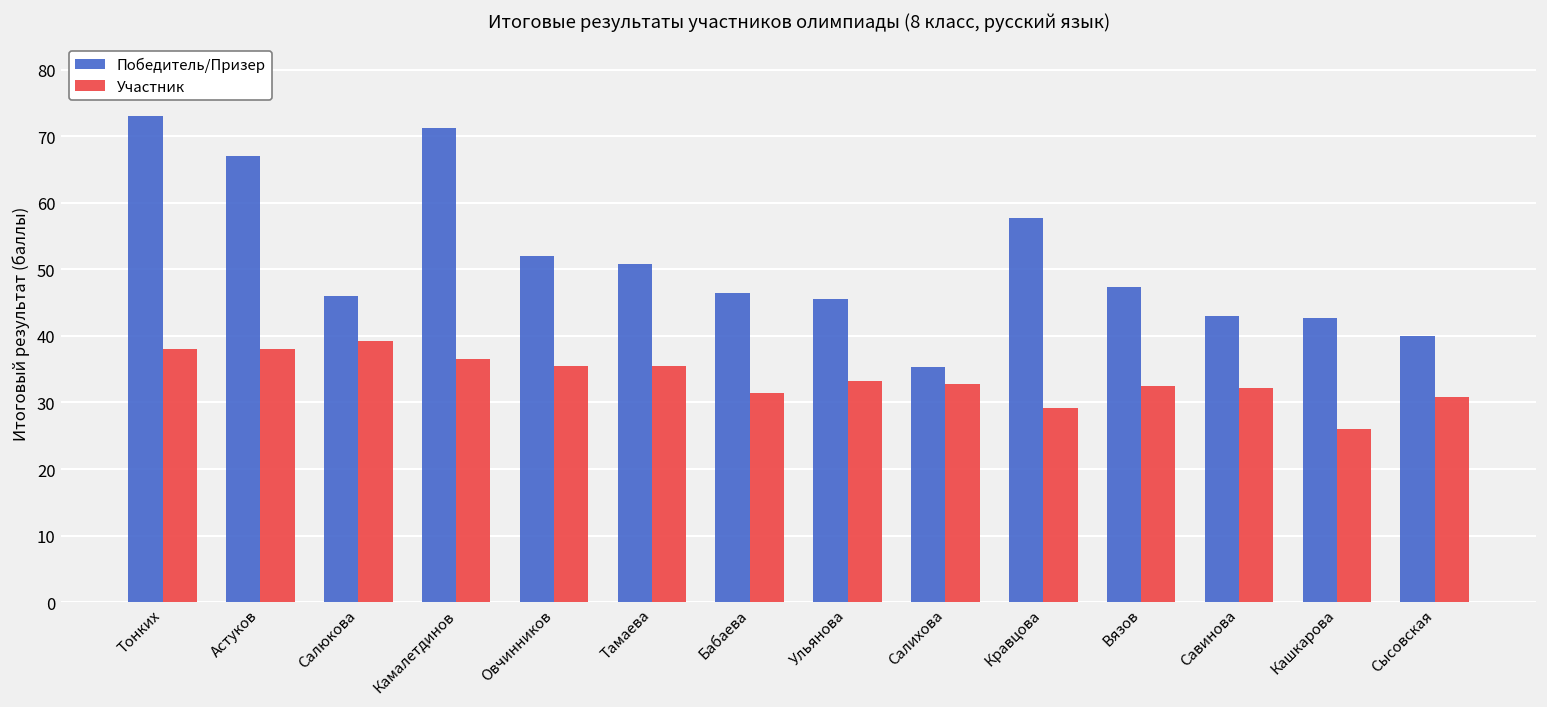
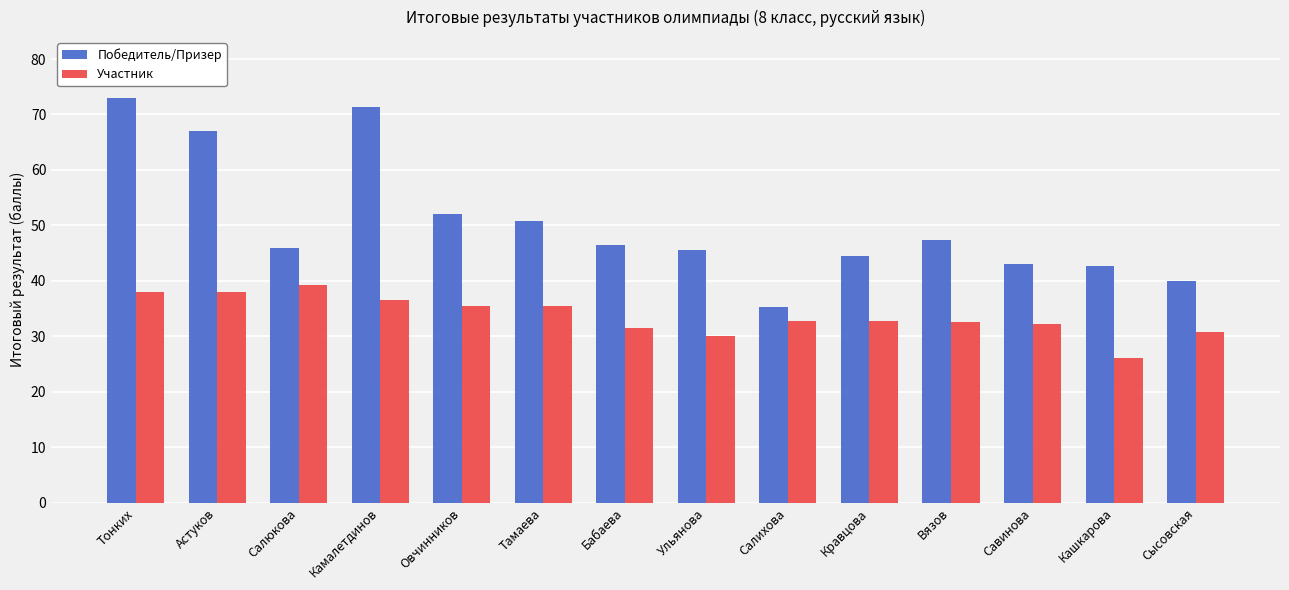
Участник, Ульянова: 33 -> 30
Победитель/Призер, Кравцова: 58 -> 45
Участник, Кравцова: 29 -> 33
